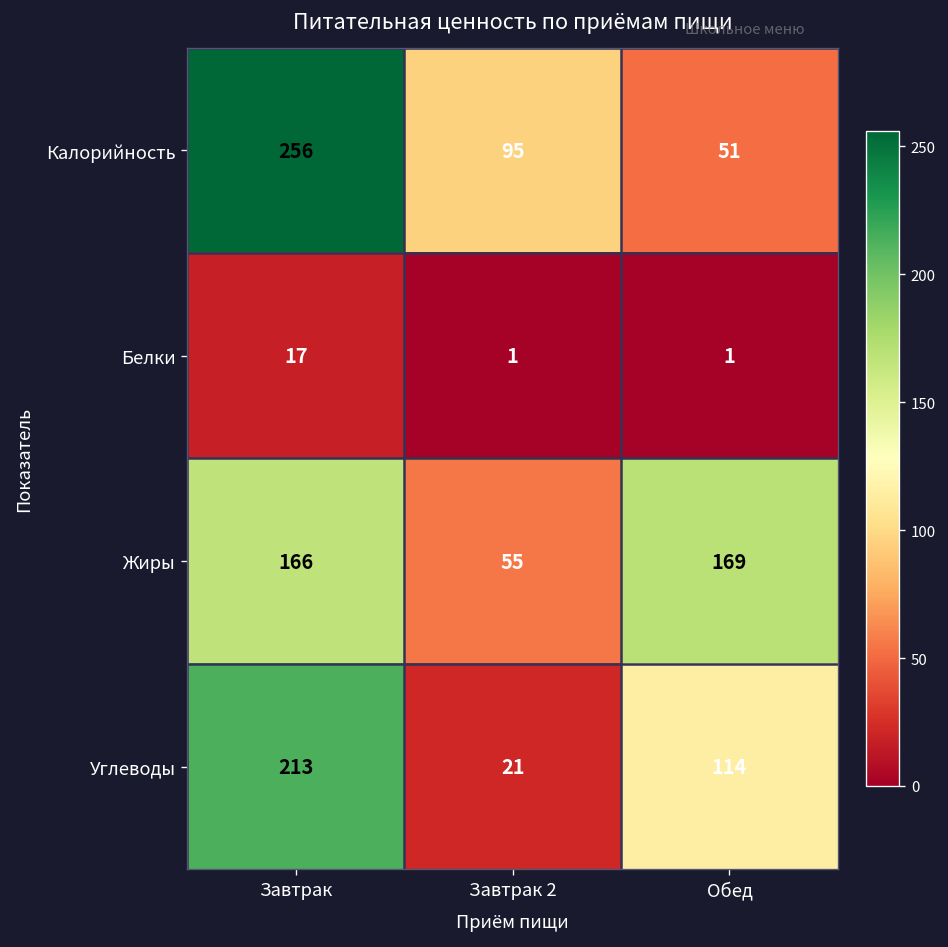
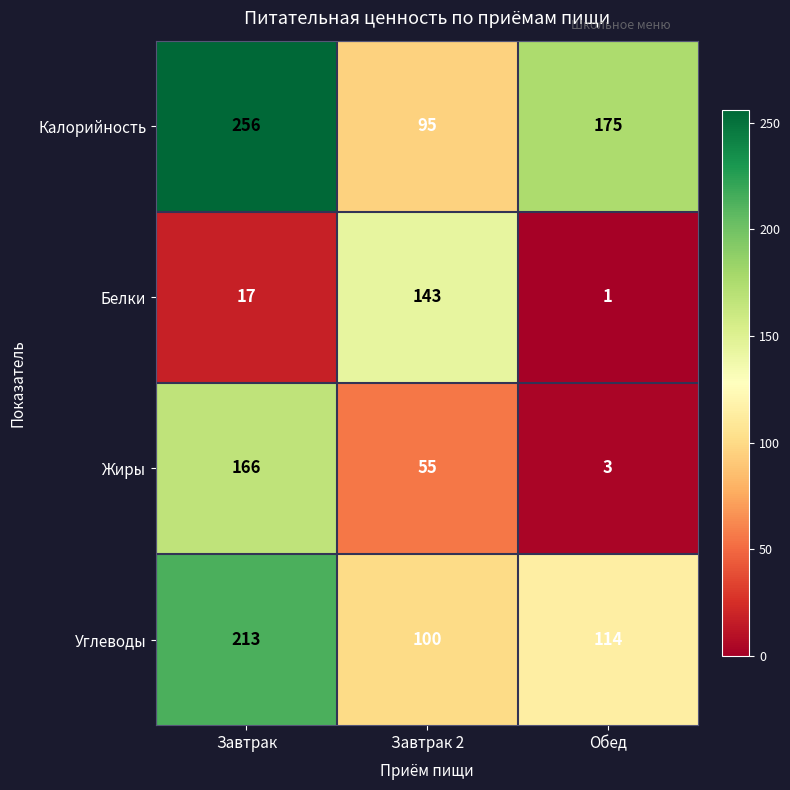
Калорийность, Обед: 51 -> 175
Белки, Завтрак 2: 1 -> 143
Жиры, Обед: 169 -> 3
Углеводы, Завтрак 2: 21 -> 100
